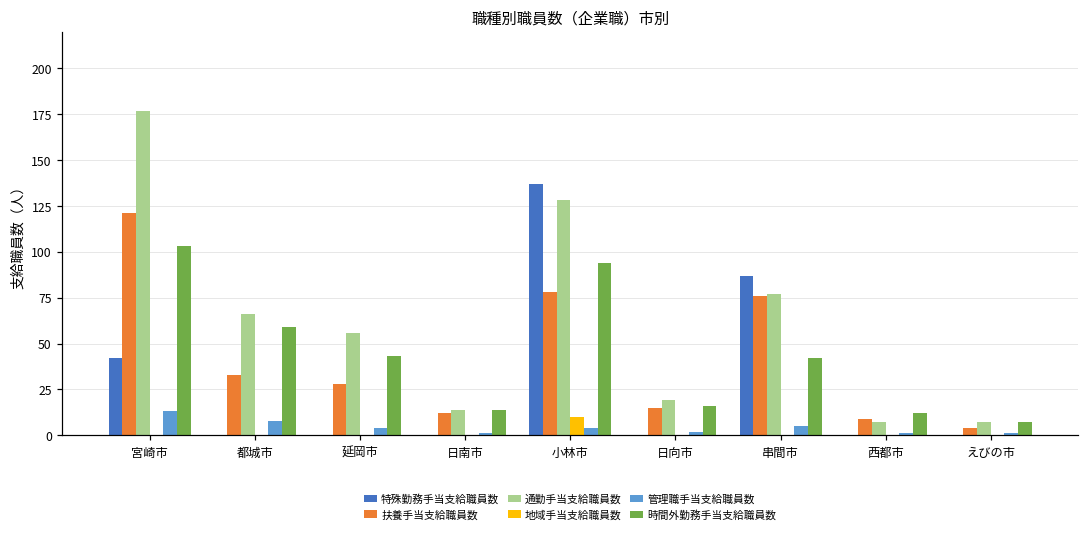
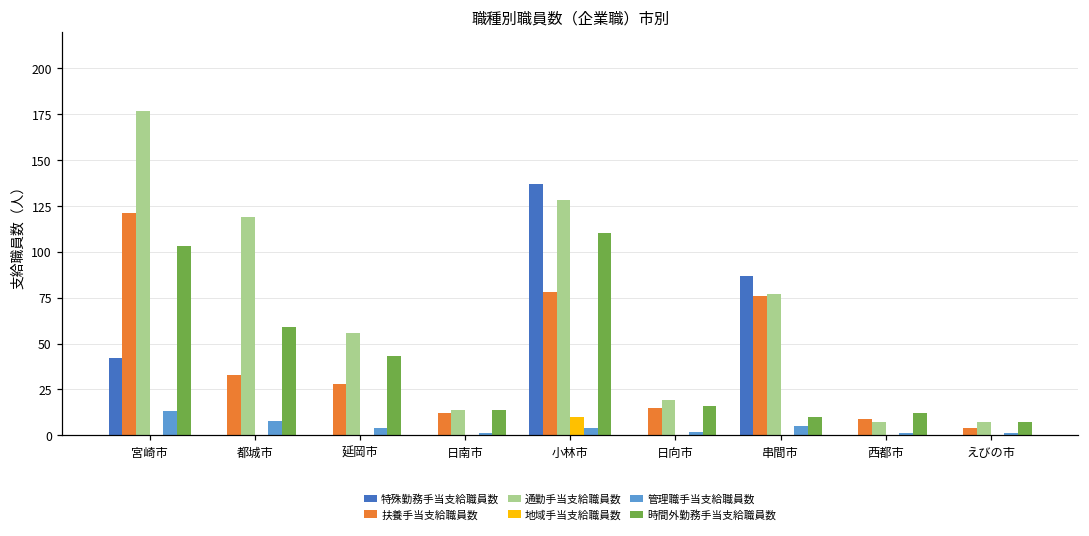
通勤手当支給職員数, 都城市: 66 -> 119
時間外勤務手当支給職員数, 小林市: 94 -> 110
時間外勤務手当支給職員数, 串間市: 42 -> 10
